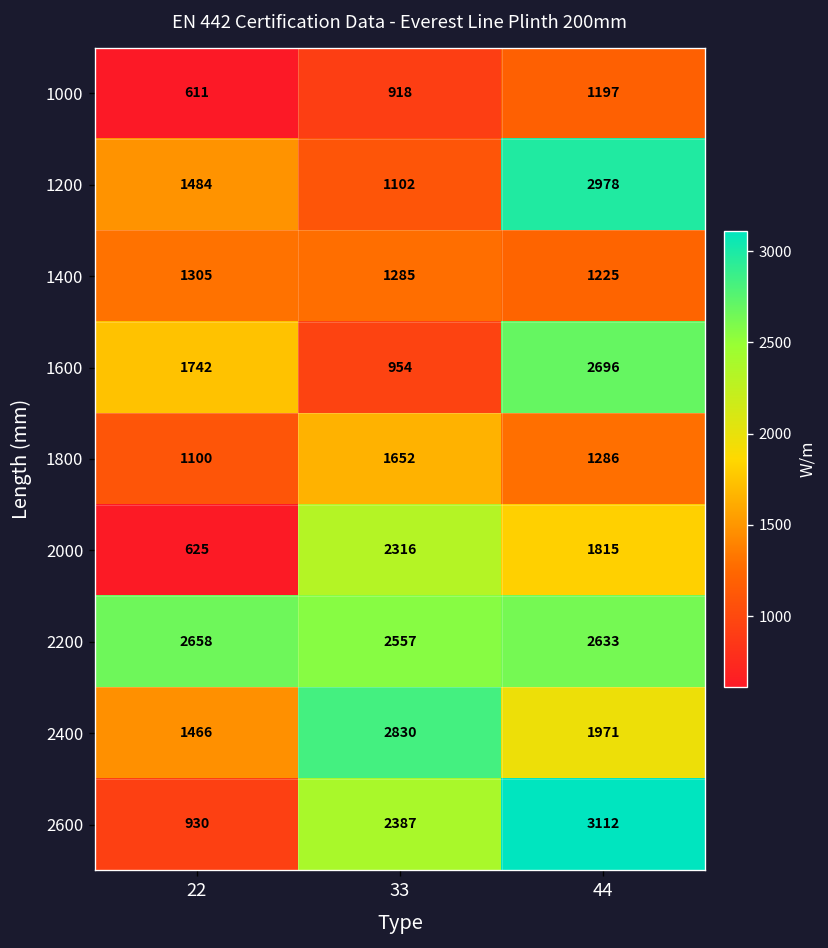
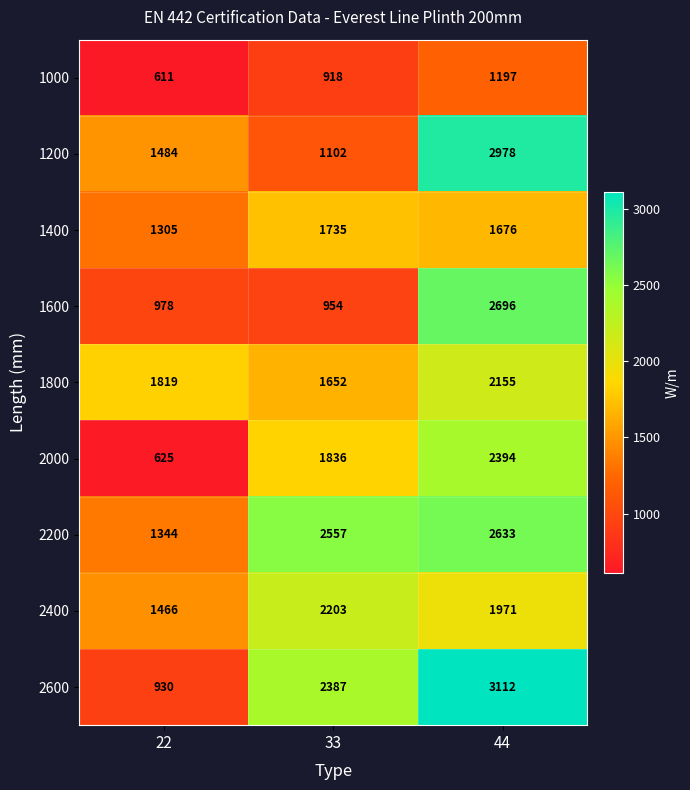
1400, 33: 1285 -> 1735
1400, 44: 1225 -> 1676
1600, 22: 1742 -> 978
1800, 22: 1100 -> 1819
1800, 44: 1286 -> 2155
2000, 33: 2316 -> 1836
2000, 44: 1815 -> 2394
2200, 22: 2658 -> 1344
2400, 33: 2830 -> 2203
